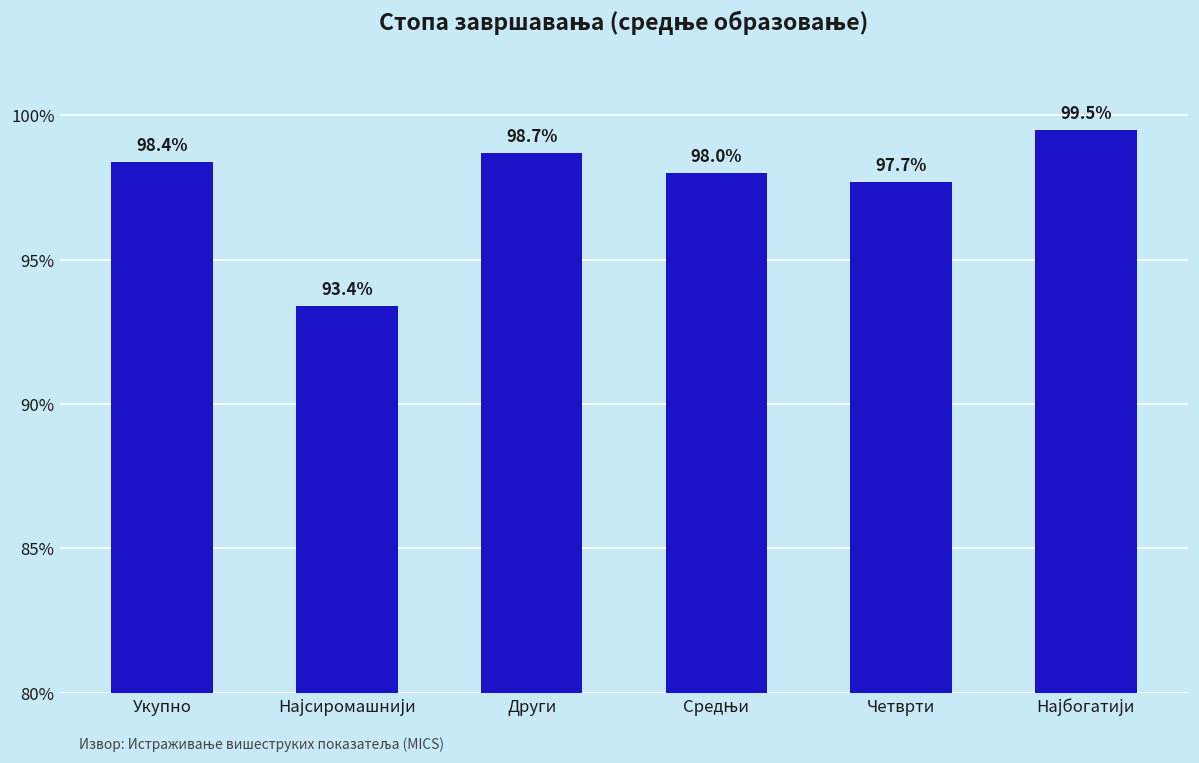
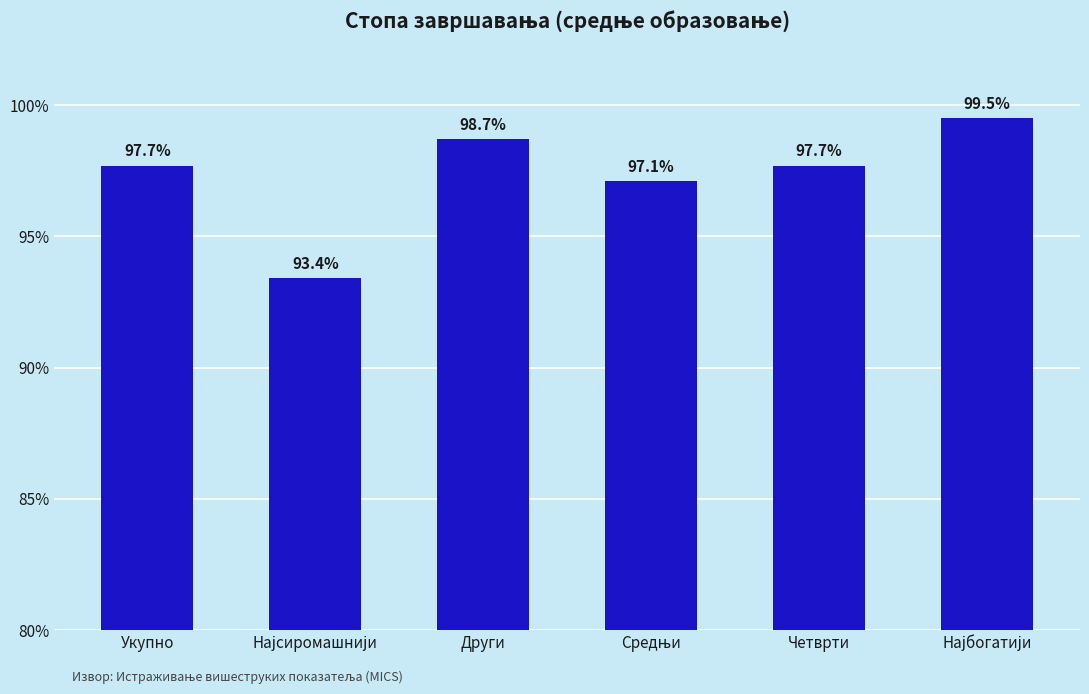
Укупно: 98.4% -> 97.7%
Средњи: 98.0% -> 97.1%
